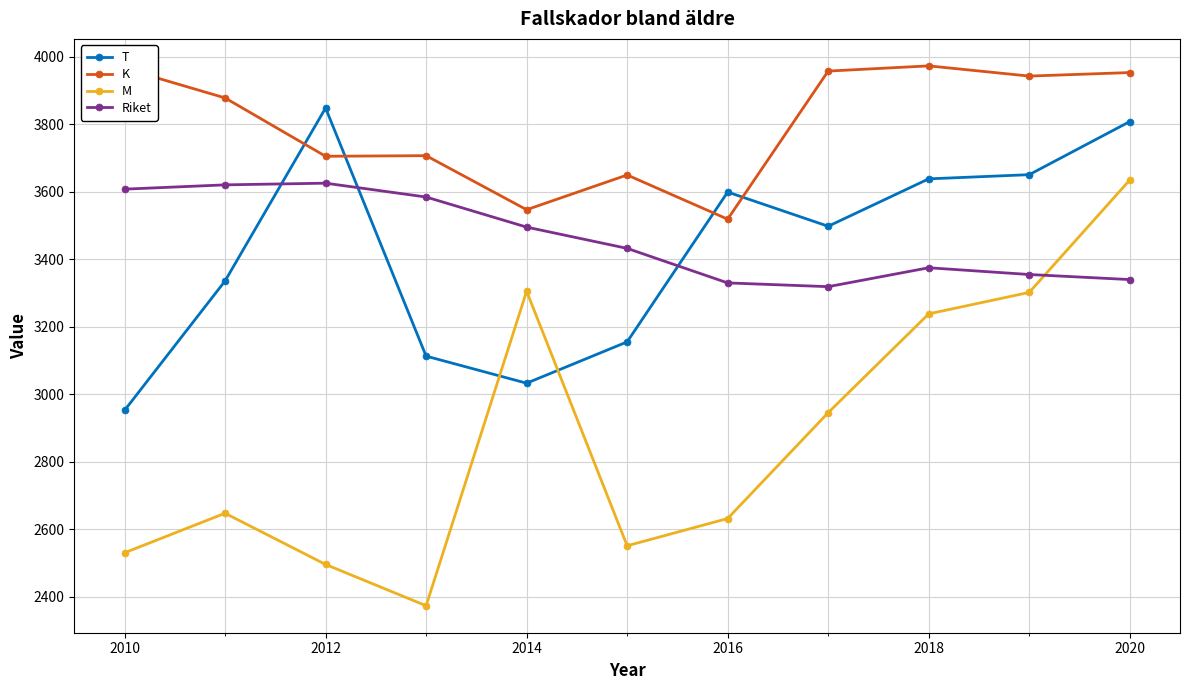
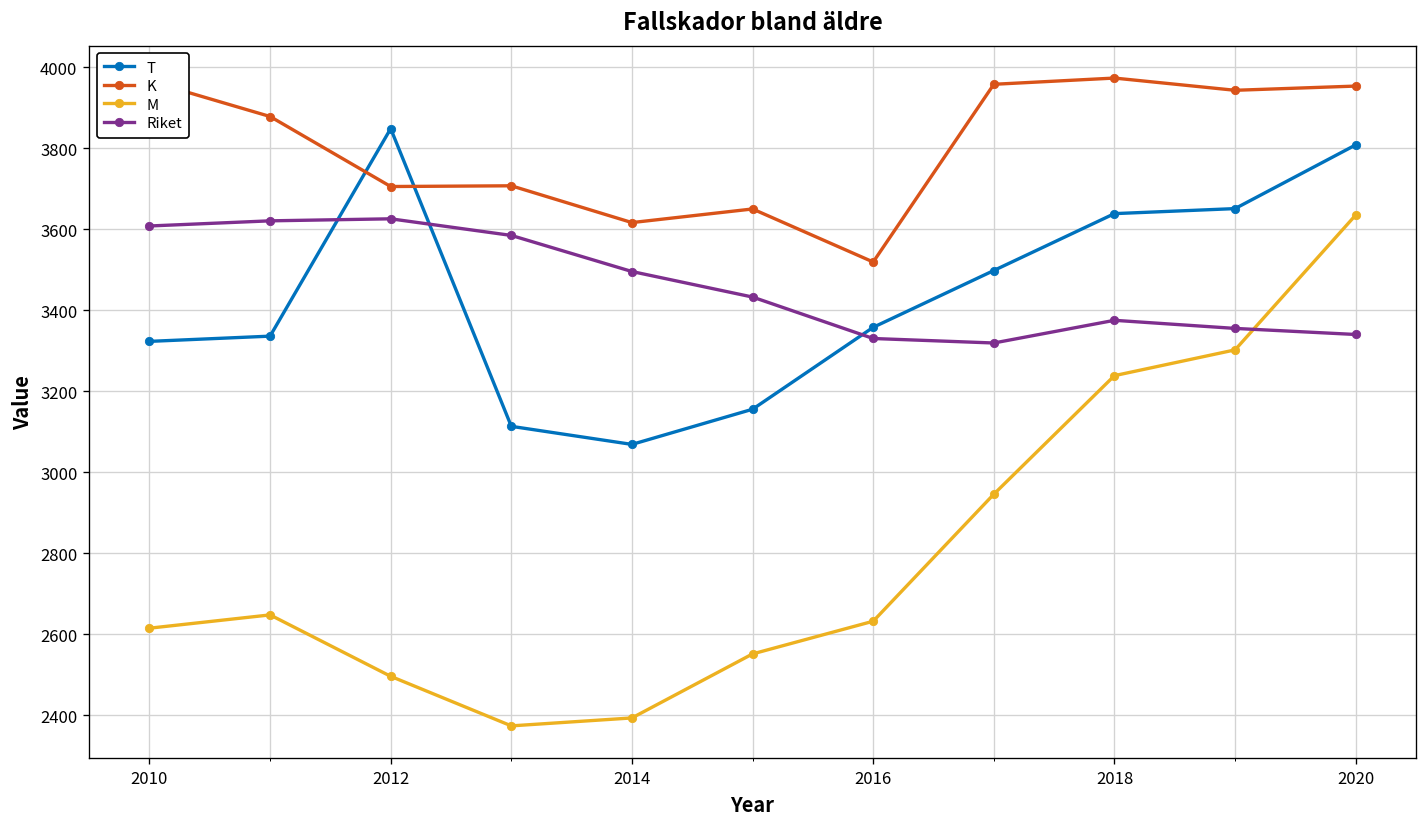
T, 2010: 2950 -> 3320
M, 2010: 2530 -> 2620
T, 2014: 3030 -> 3070
K, 2014: 3550 -> 3620
M, 2014: 3310 -> 2390
T, 2016: 3600 -> 3360
